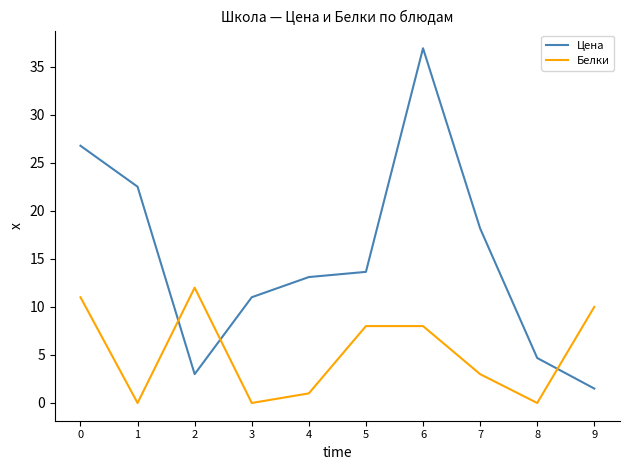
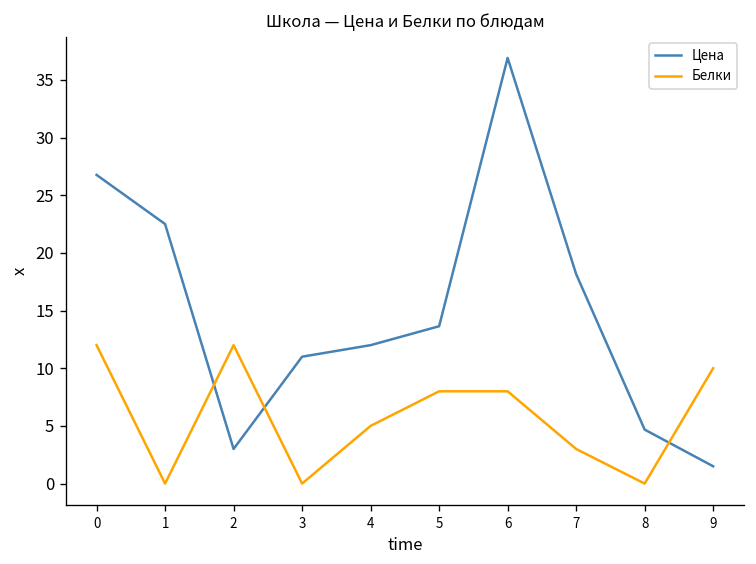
Белки, 0: 11 -> 12
Цена, 4: 13 -> 12
Белки, 4: 1 -> 5
